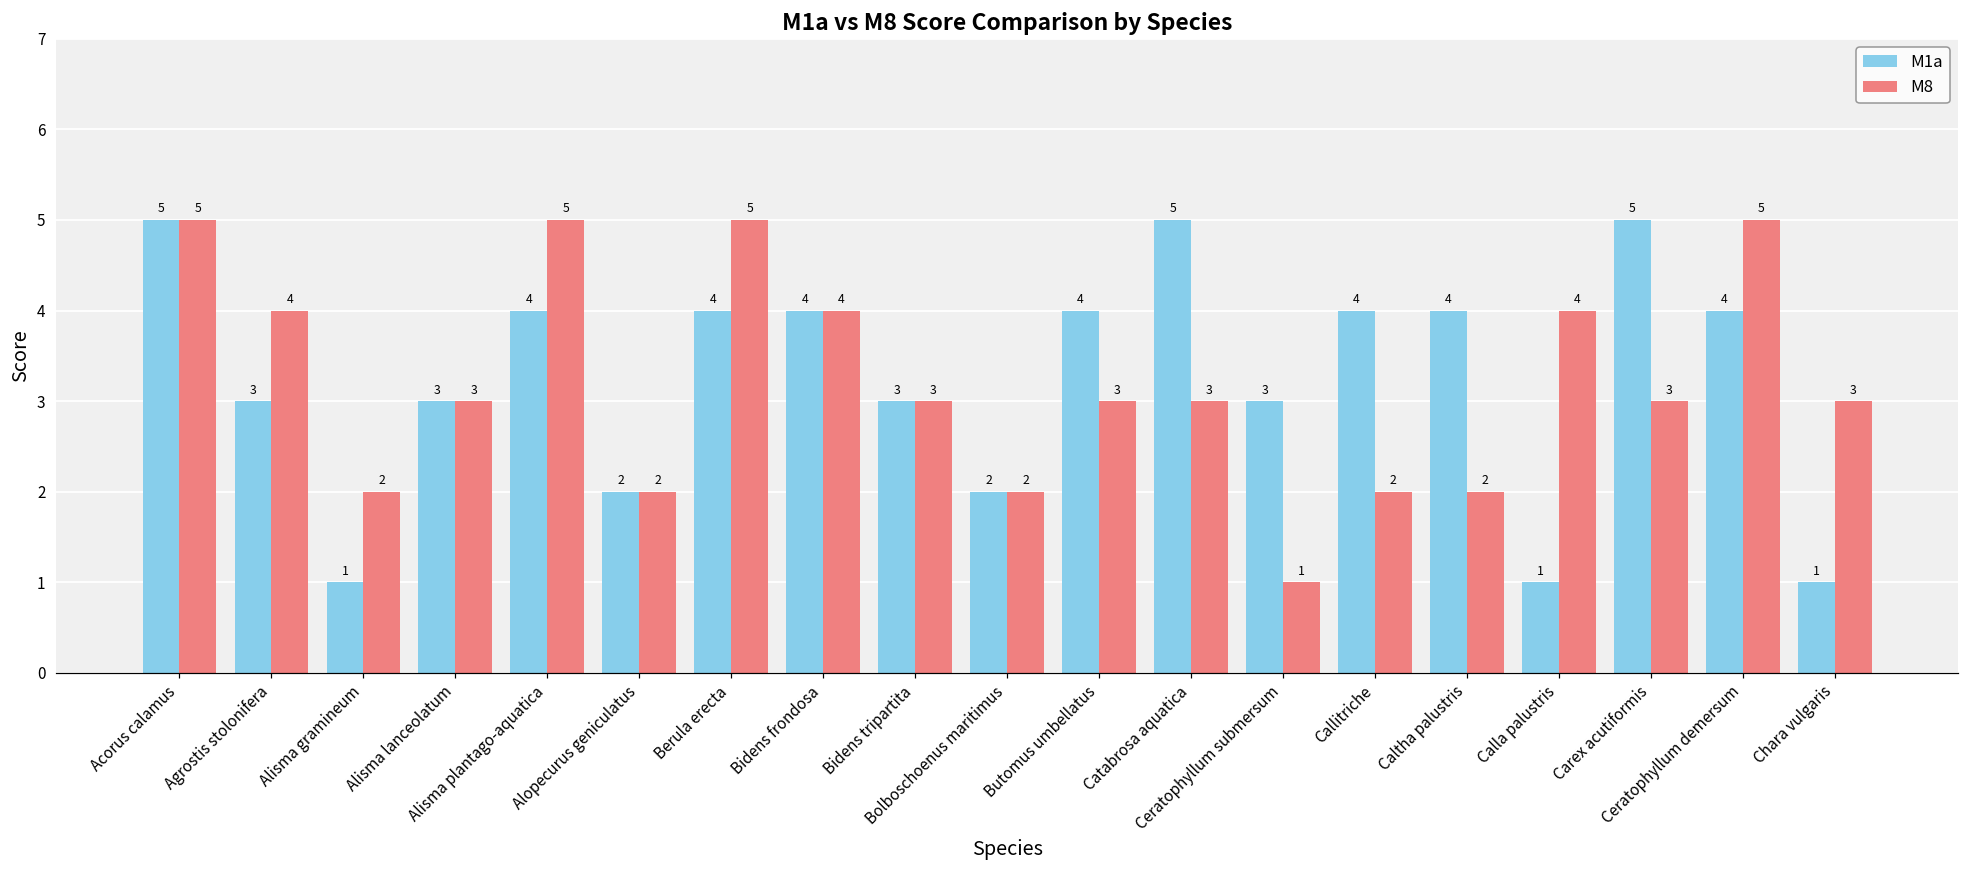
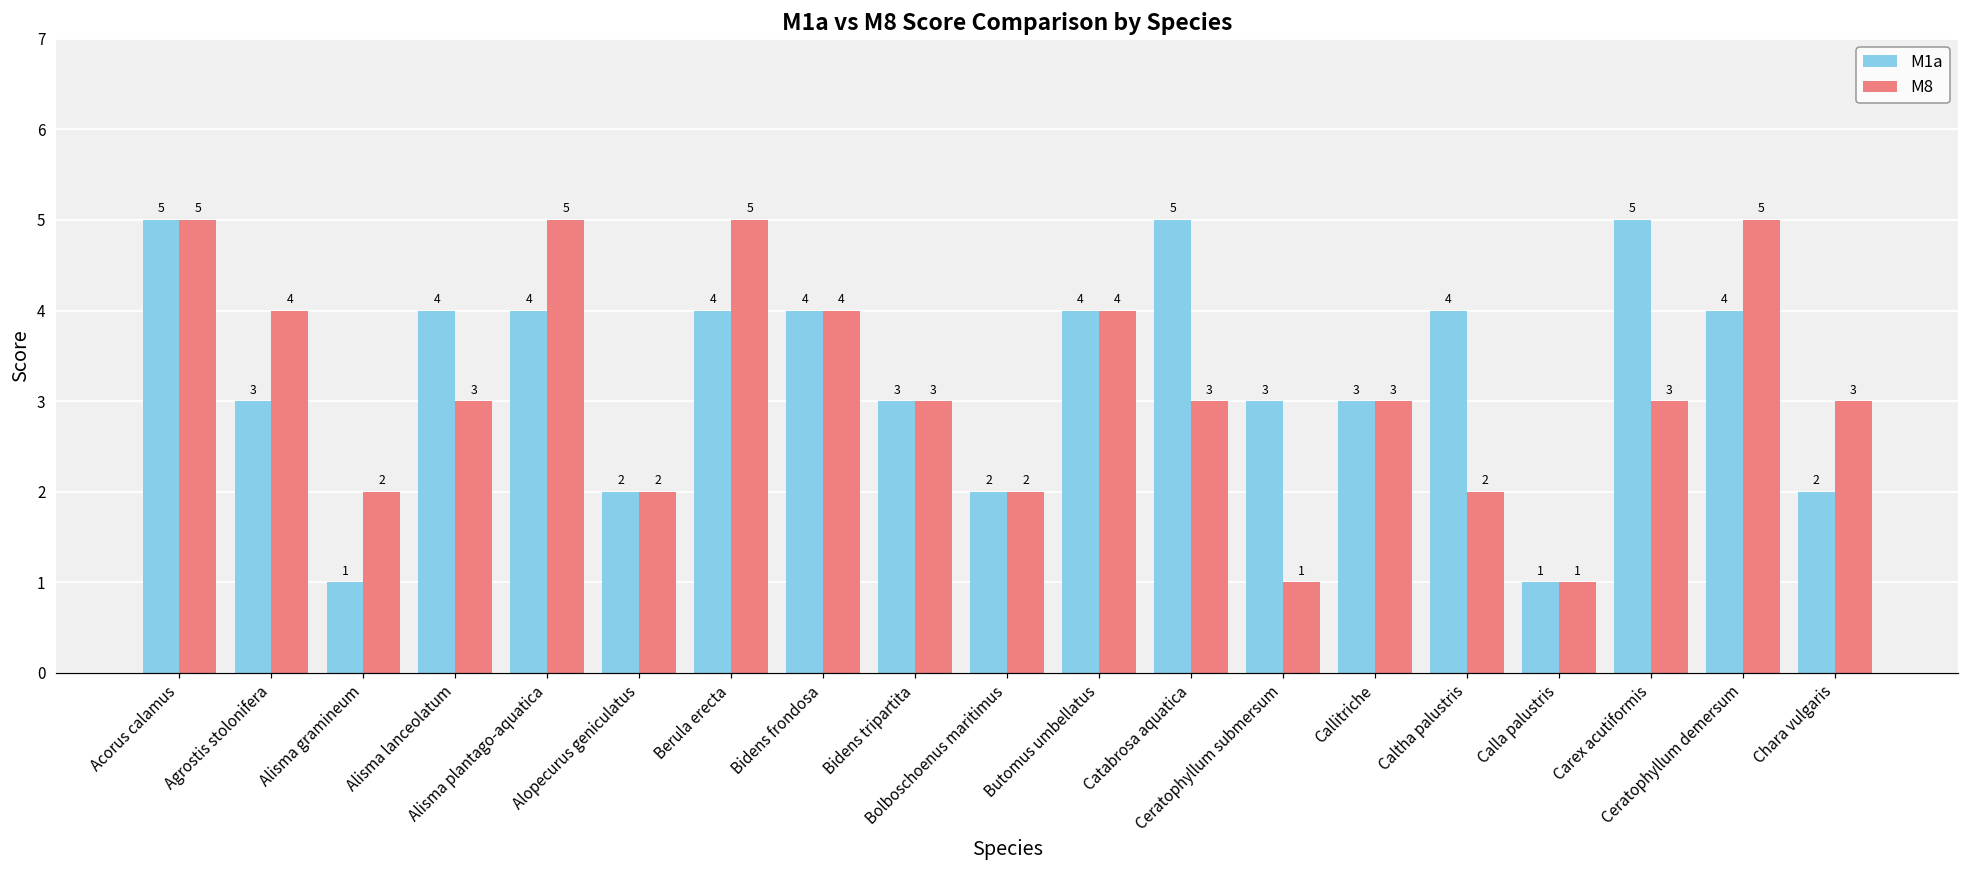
M1a, Alisma lanceolatum: 3 -> 4
M8, Butomus umbellatus: 3 -> 4
M1a, Callitriche: 4 -> 3
M8, Callitriche: 2 -> 3
M8, Calla palustris: 4 -> 1
M1a, Chara vulgaris: 1 -> 2
